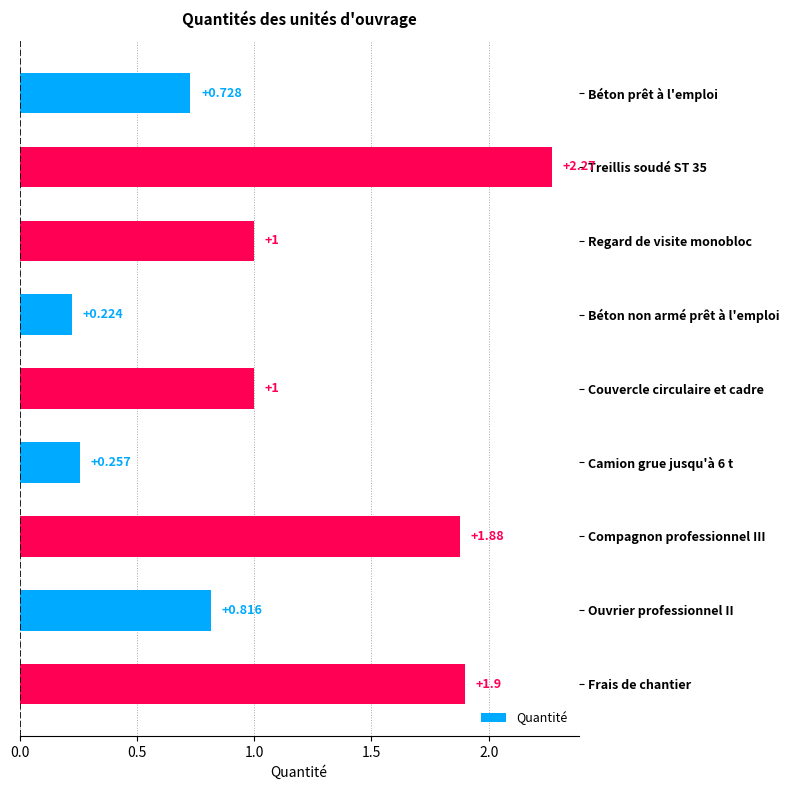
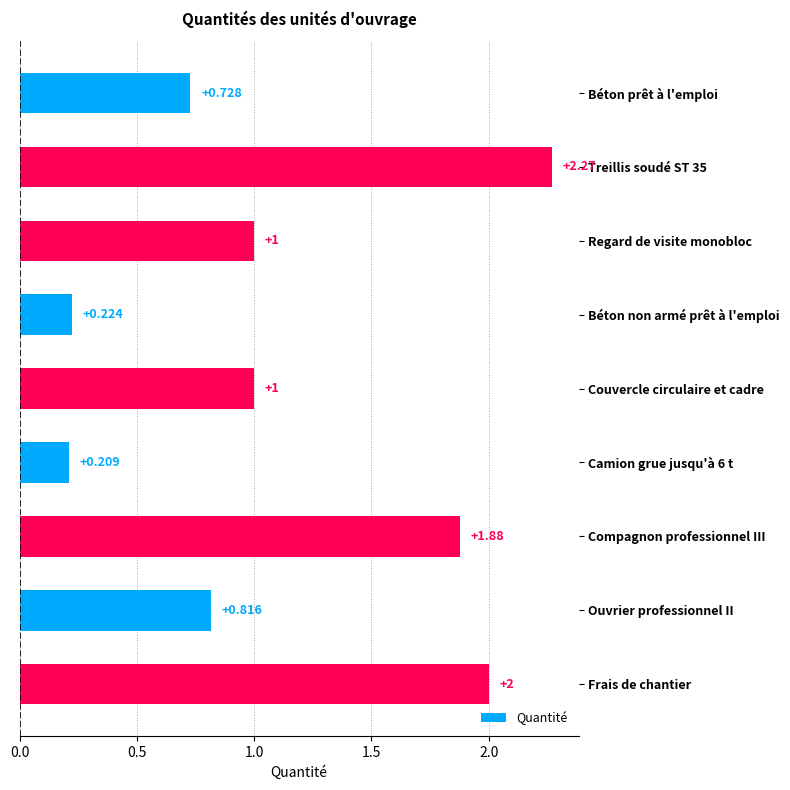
Camion grue jusqu'à 6 t: +0.257 -> +0.209
Frais de chantier: +1.9 -> +2
